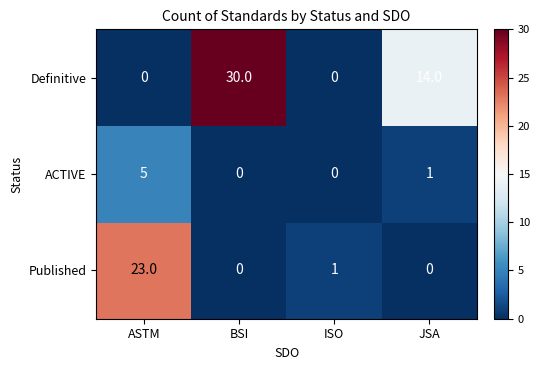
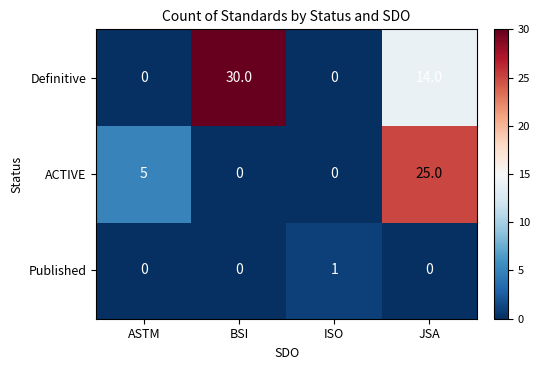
ACTIVE, JSA: 1 -> 25.0
Published, ASTM: 23.0 -> 0
